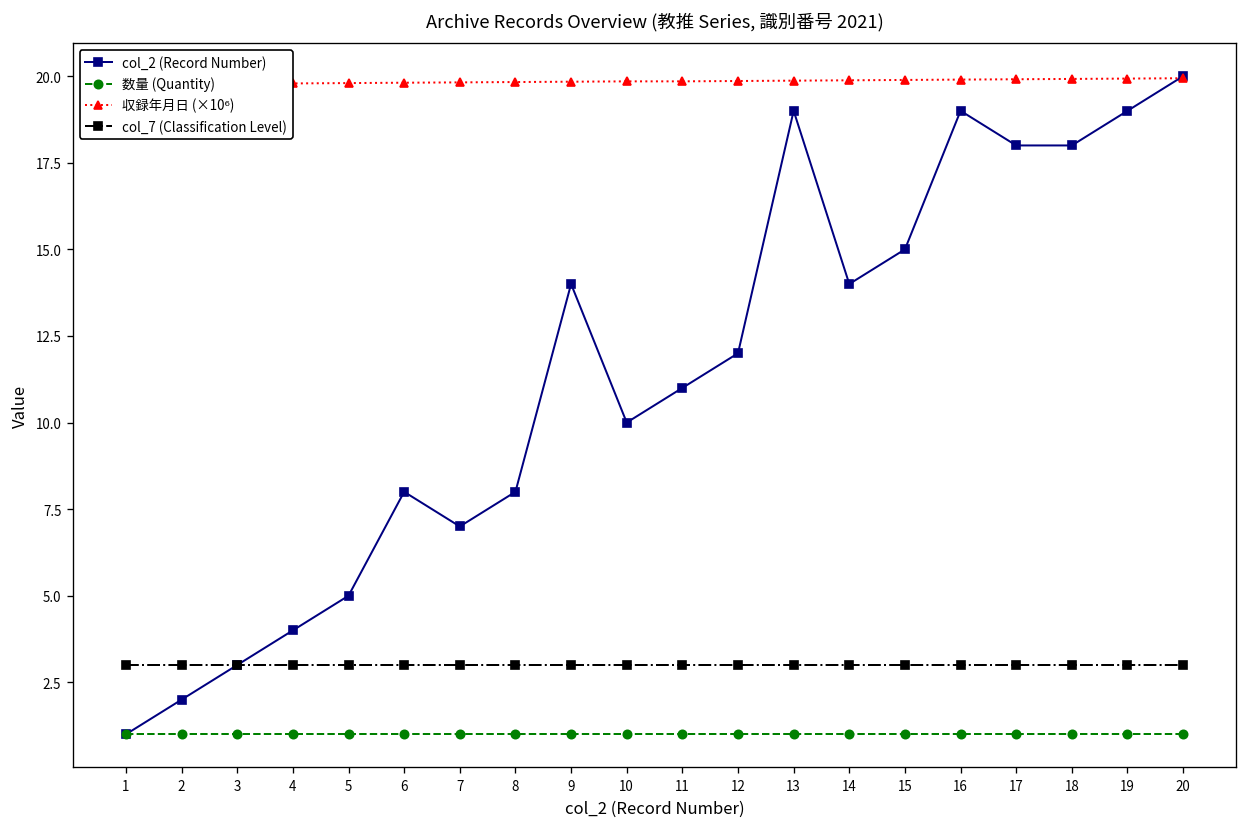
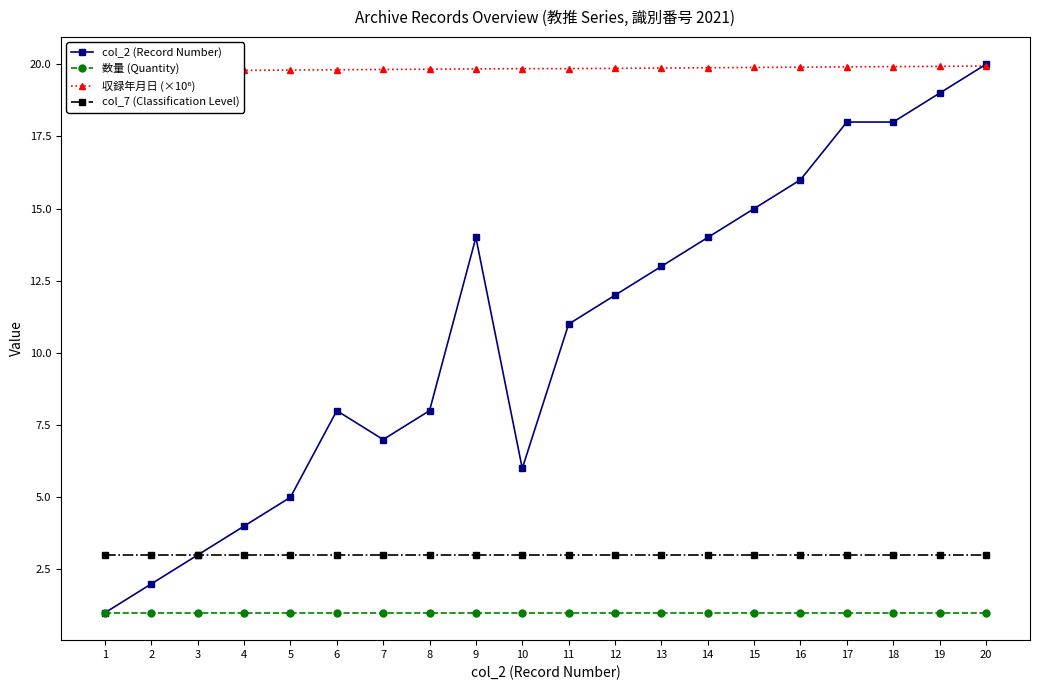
col_2 (Record Number), 10: 10 -> 6
col_2 (Record Number), 13: 19 -> 13
col_2 (Record Number), 16: 19 -> 16
